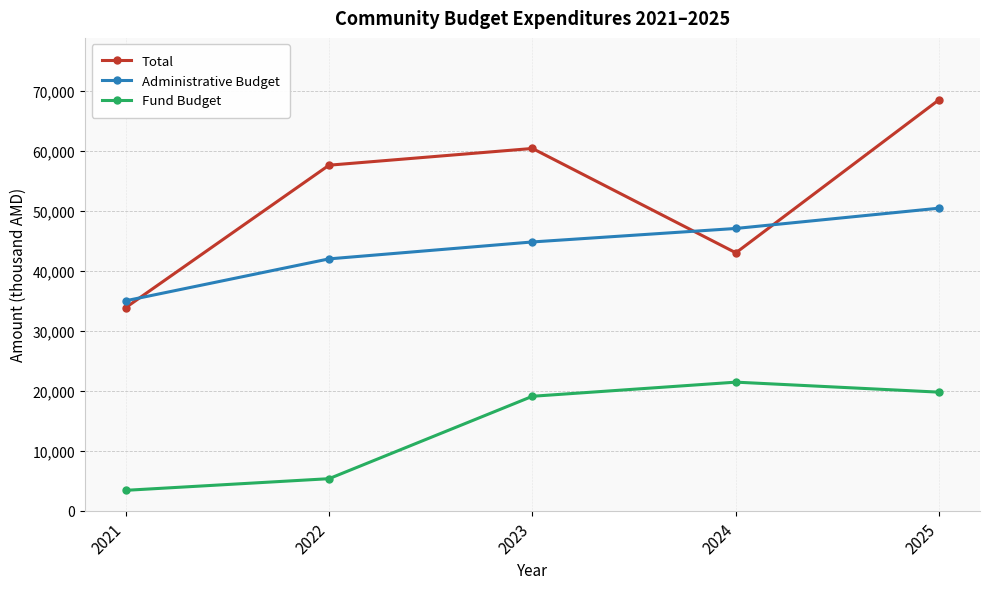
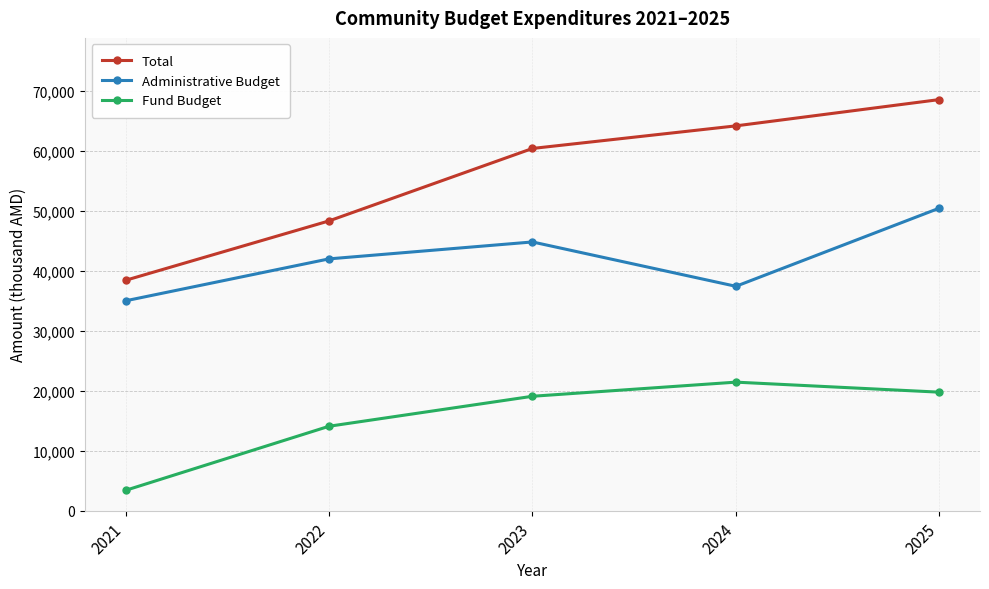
Total, 2021: 34,000 -> 38,000
Total, 2022: 58,000 -> 48,000
Fund Budget, 2022: 5,000 -> 14,000
Total, 2024: 43,000 -> 64,000
Administrative Budget, 2024: 47,000 -> 37,000
